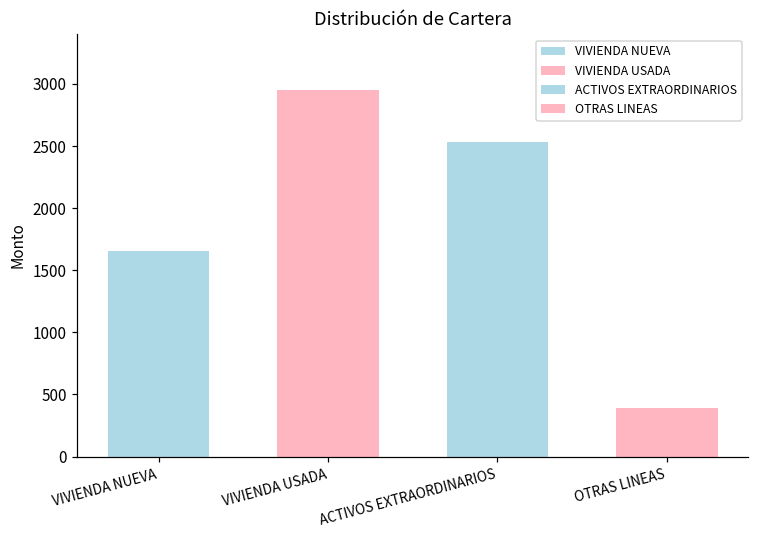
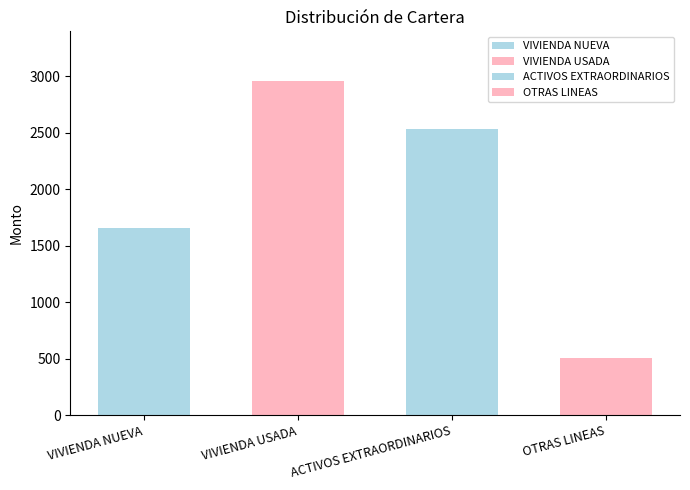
OTRAS LINEAS: 390 -> 500
